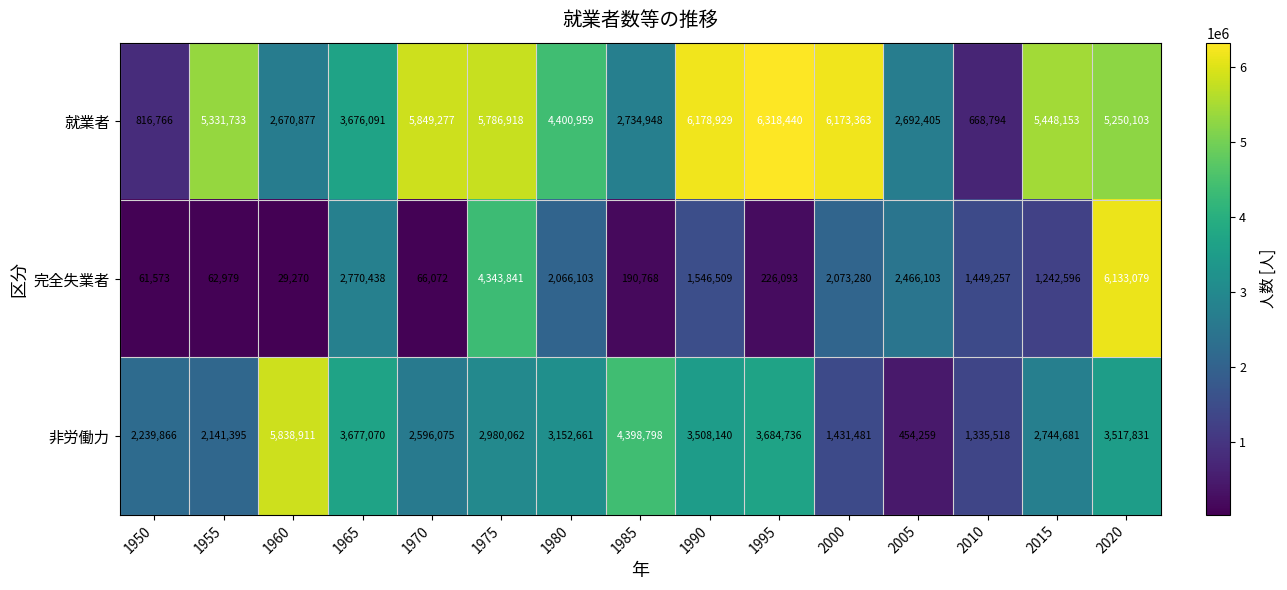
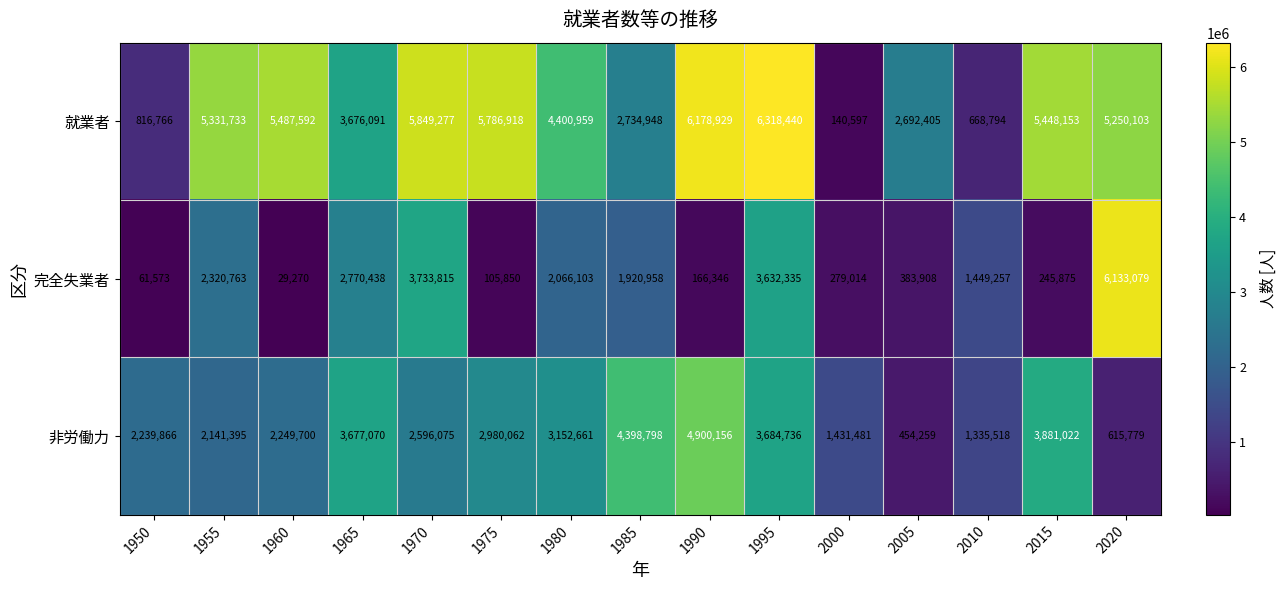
就業者, 1960: 2,670,877 -> 5,487,592
就業者, 2000: 6,173,363 -> 140,597
完全失業者, 1955: 62,979 -> 2,320,763
完全失業者, 1970: 66,072 -> 3,733,815
完全失業者, 1975: 4,343,841 -> 105,850
完全失業者, 1985: 190,768 -> 1,920,958
完全失業者, 1990: 1,546,509 -> 166,346
完全失業者, 1995: 226,093 -> 3,632,335
完全失業者, 2000: 2,073,280 -> 279,014
完全失業者, 2005: 2,466,103 -> 383,908
完全失業者, 2015: 1,242,596 -> 245,875
非労働力, 1960: 5,838,911 -> 2,249,700
非労働力, 1990: 3,508,140 -> 4,900,156
非労働力, 2015: 2,744,681 -> 3,881,022
非労働力, 2020: 3,517,831 -> 615,779
